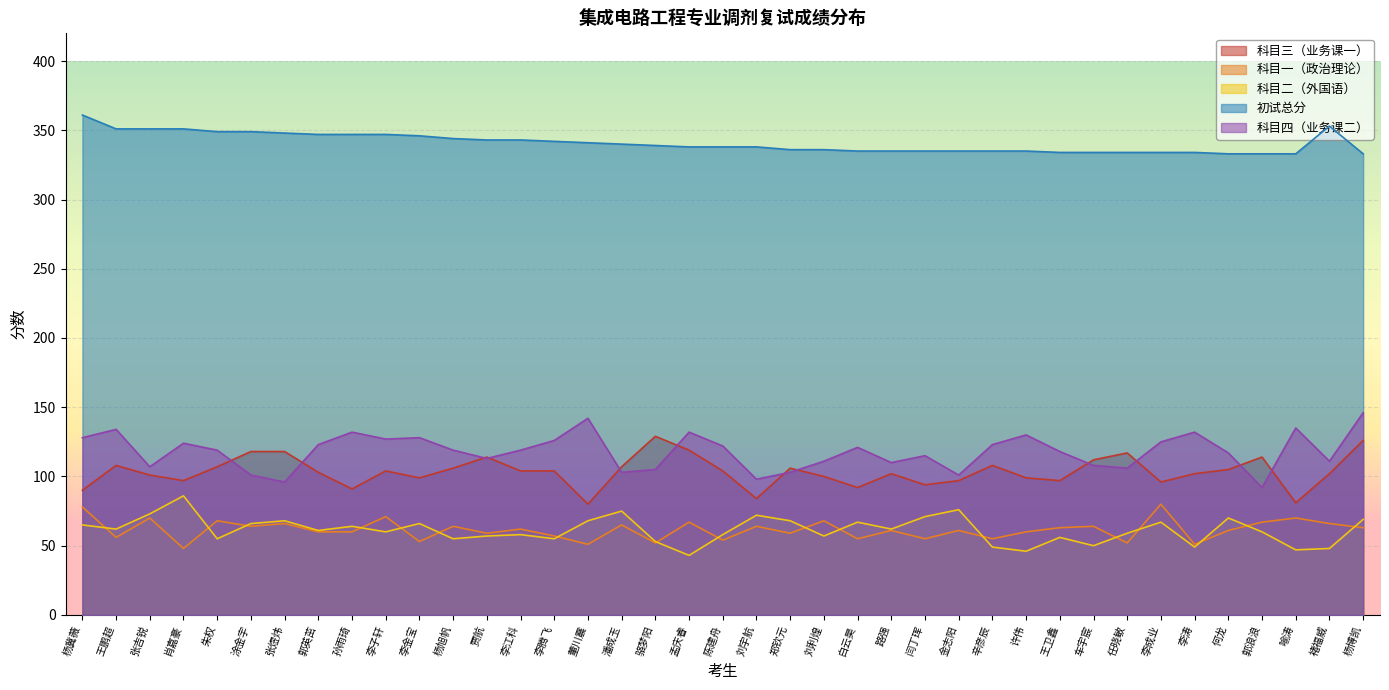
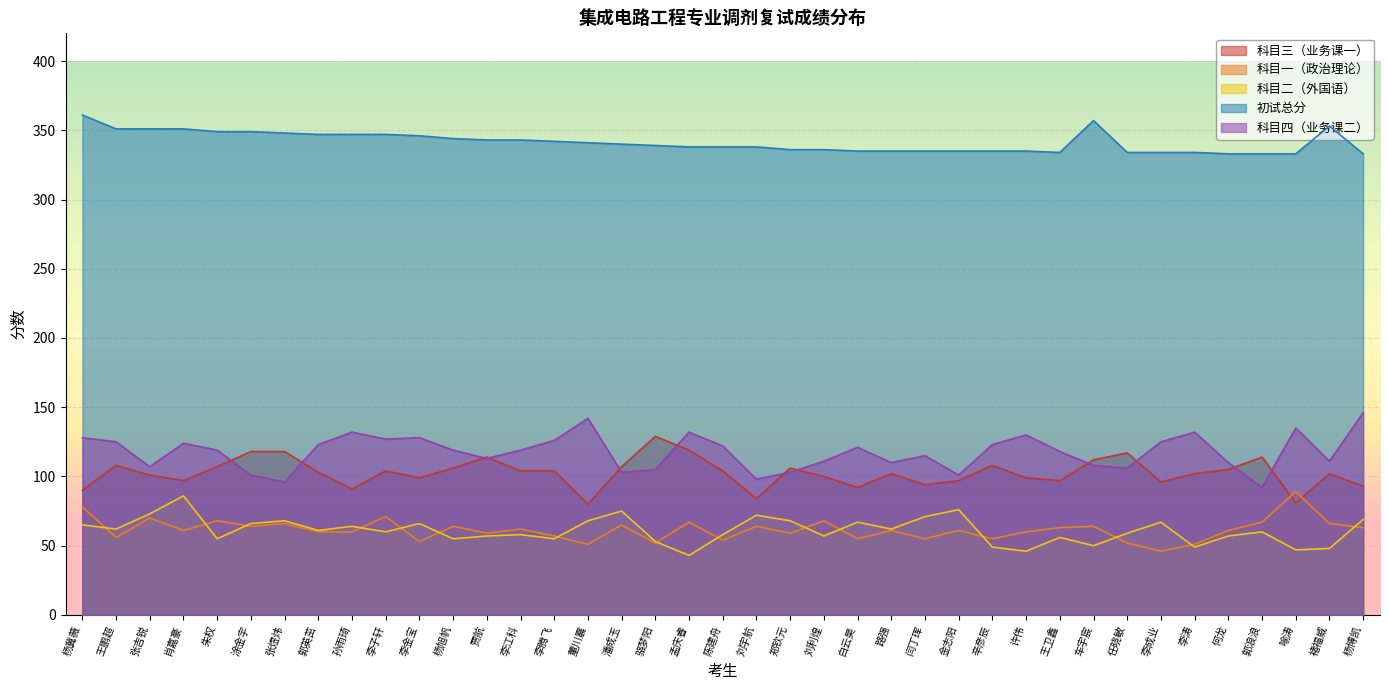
科目四（业务课二）, 王鹏超: 134 -> 125
科目一（政治理论）, 肖嘉豪: 48 -> 61
初试总分, 车宇宸: 334 -> 357
科目一（政治理论）, 李成业: 80 -> 46
科目二（外国语）, 何龙: 70 -> 57
科目四（业务课二）, 何龙: 117 -> 110
科目一（政治理论）, 喻涛: 70 -> 89
科目三（业务课一）, 杨博凯: 126 -> 93
